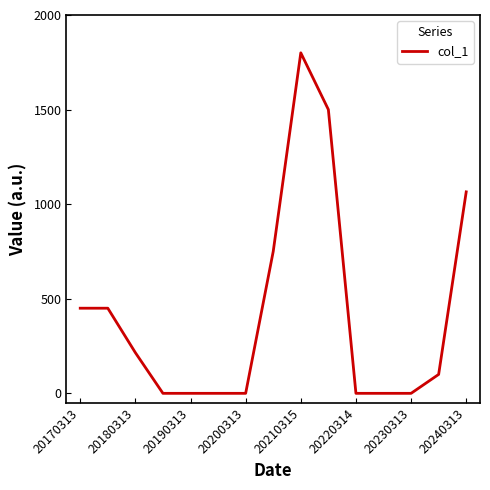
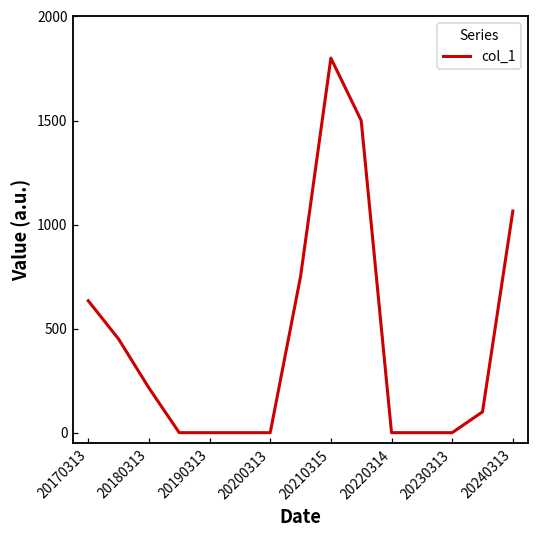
20170313: 450 -> 630
